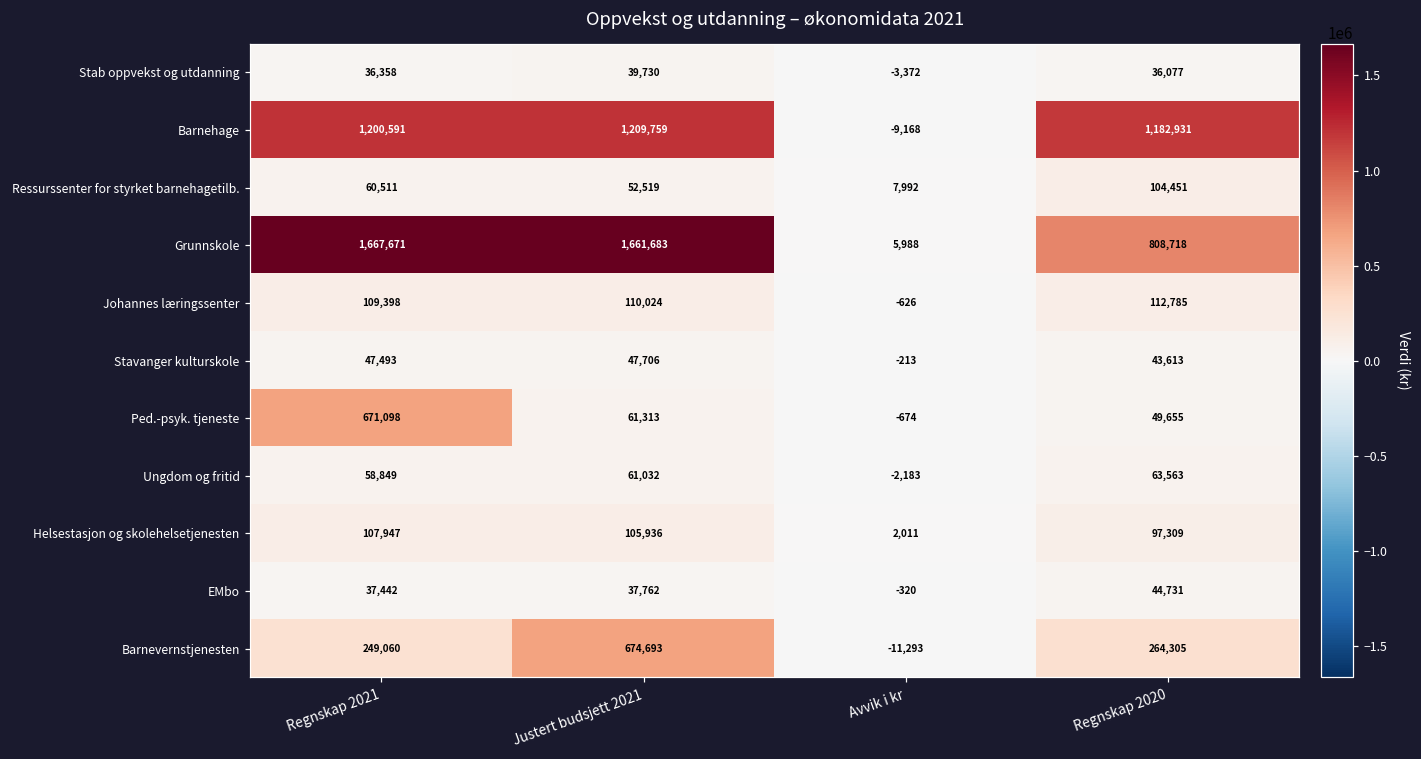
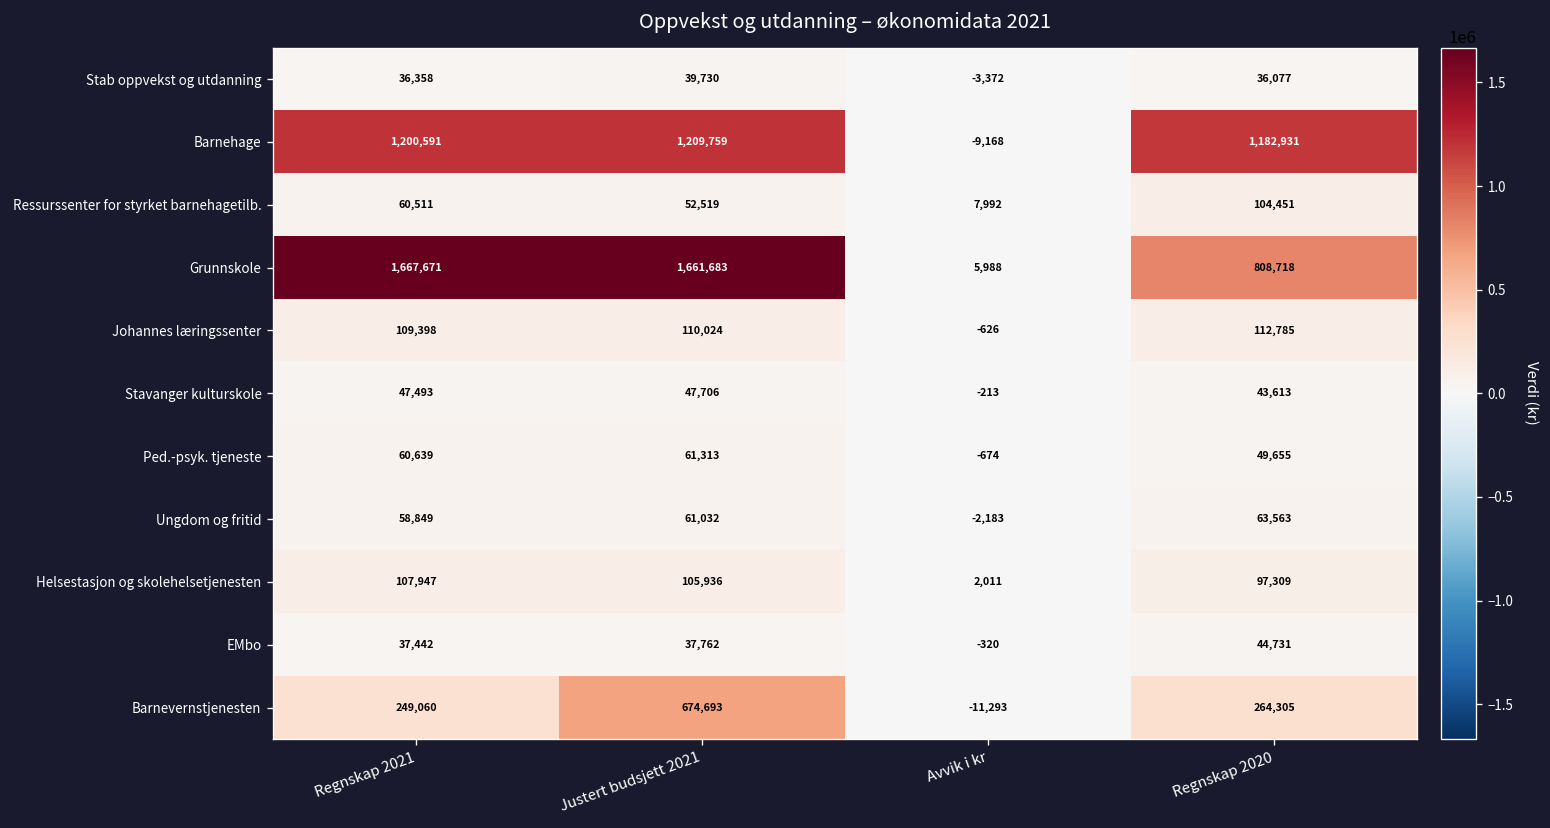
Ped.-psyk. tjeneste, Regnskap 2021: 671,098 -> 60,639
